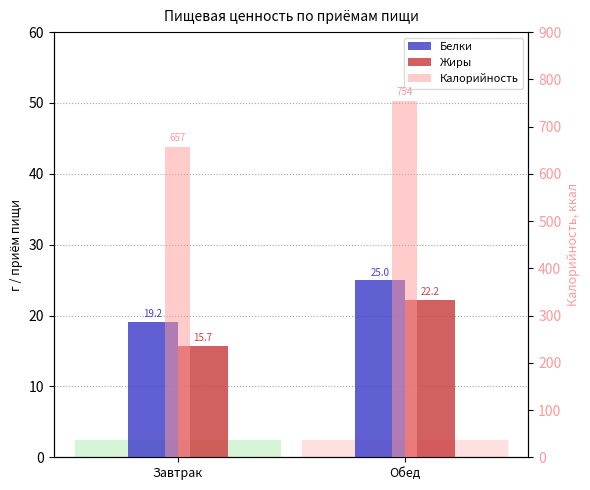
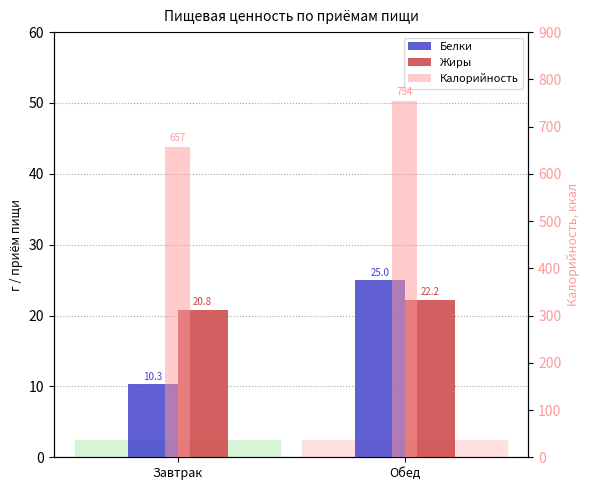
Белки, Завтрак: 19.2 -> 10.3
Жиры, Завтрак: 15.7 -> 20.8
